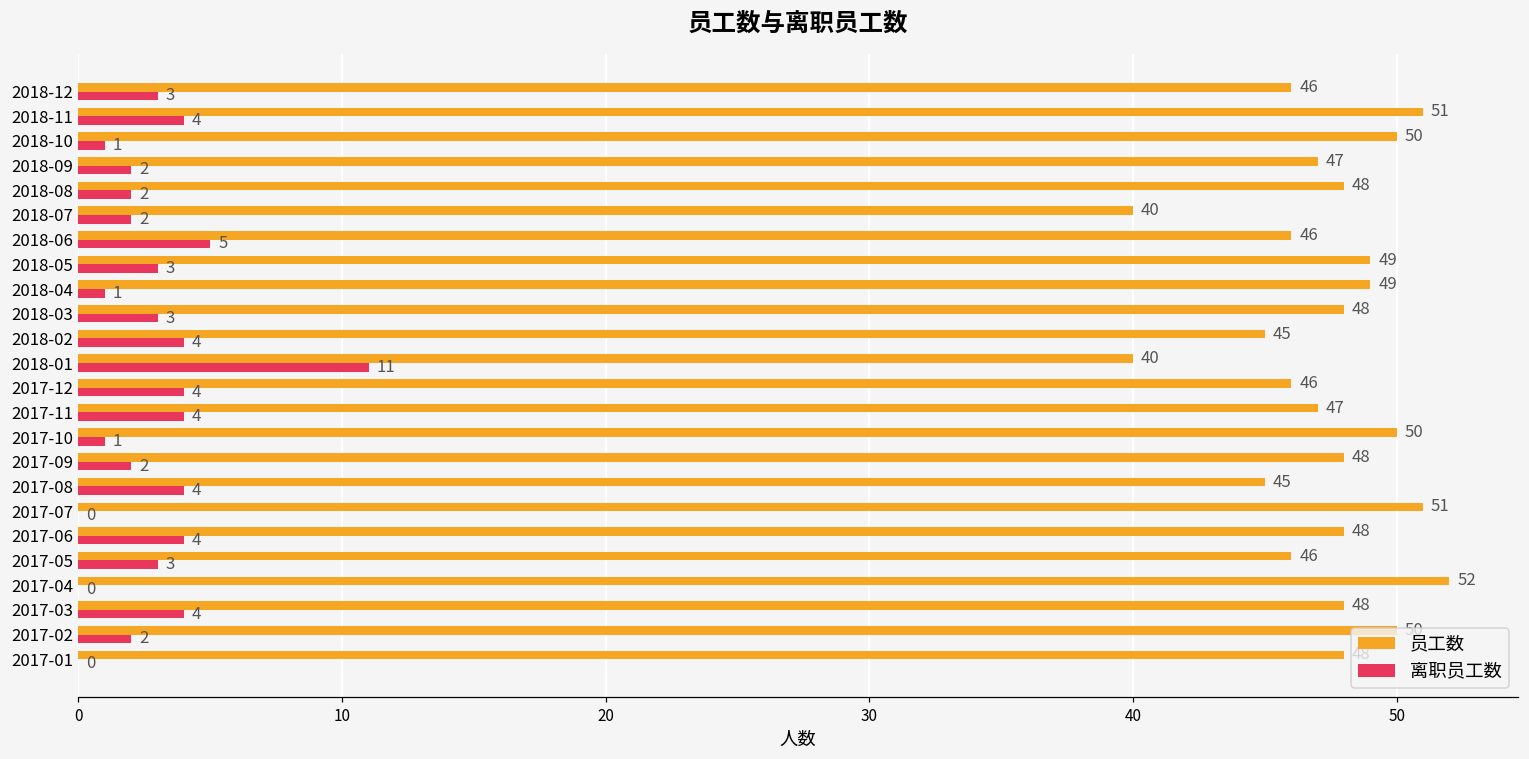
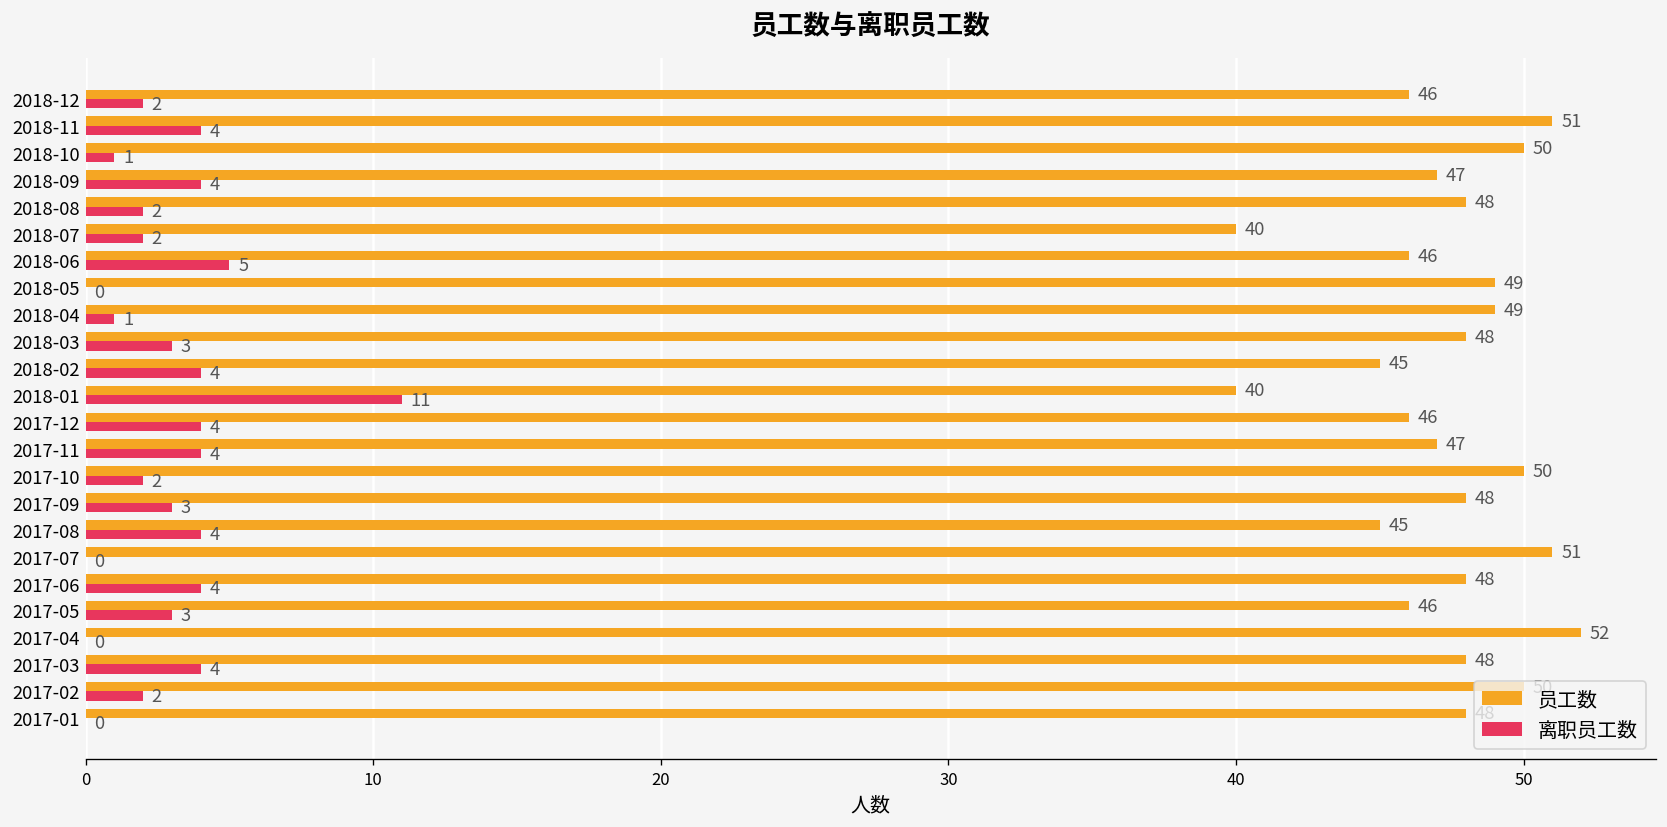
离职员工数, 2018-12: 3 -> 2
离职员工数, 2018-09: 2 -> 4
离职员工数, 2018-05: 3 -> 0
离职员工数, 2017-10: 1 -> 2
离职员工数, 2017-09: 2 -> 3
